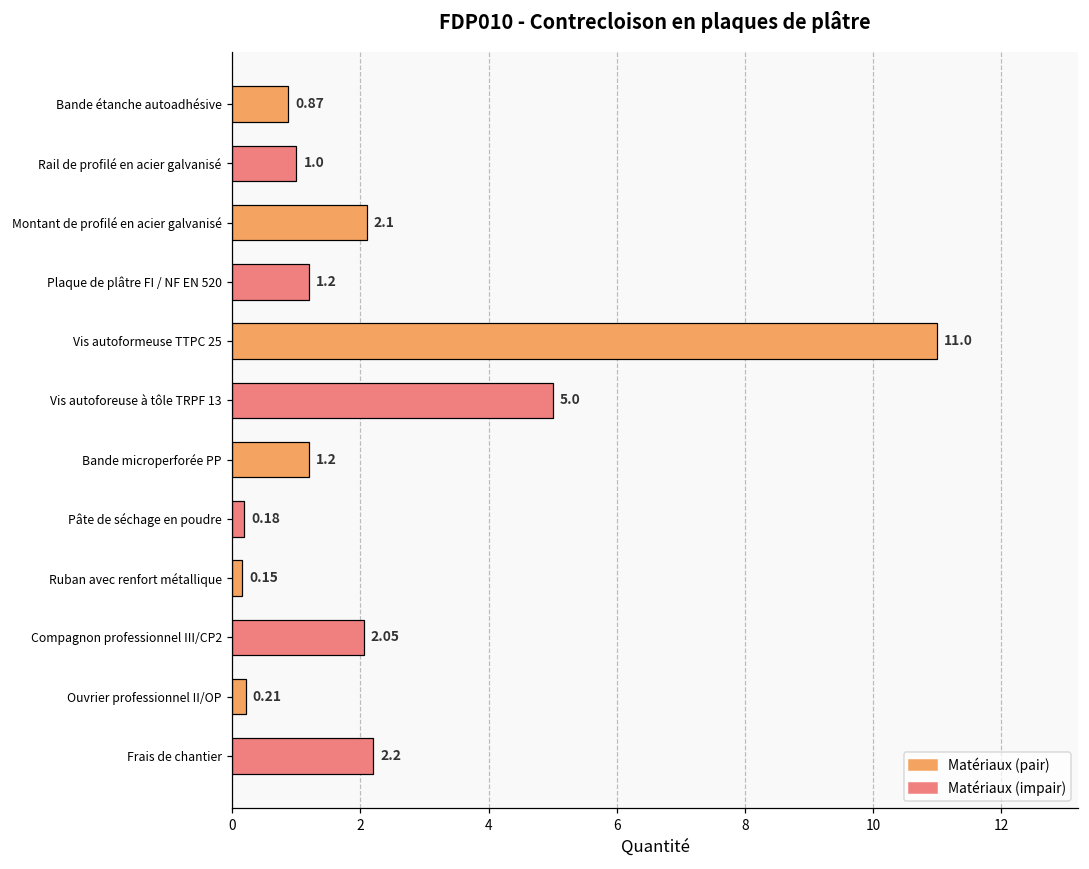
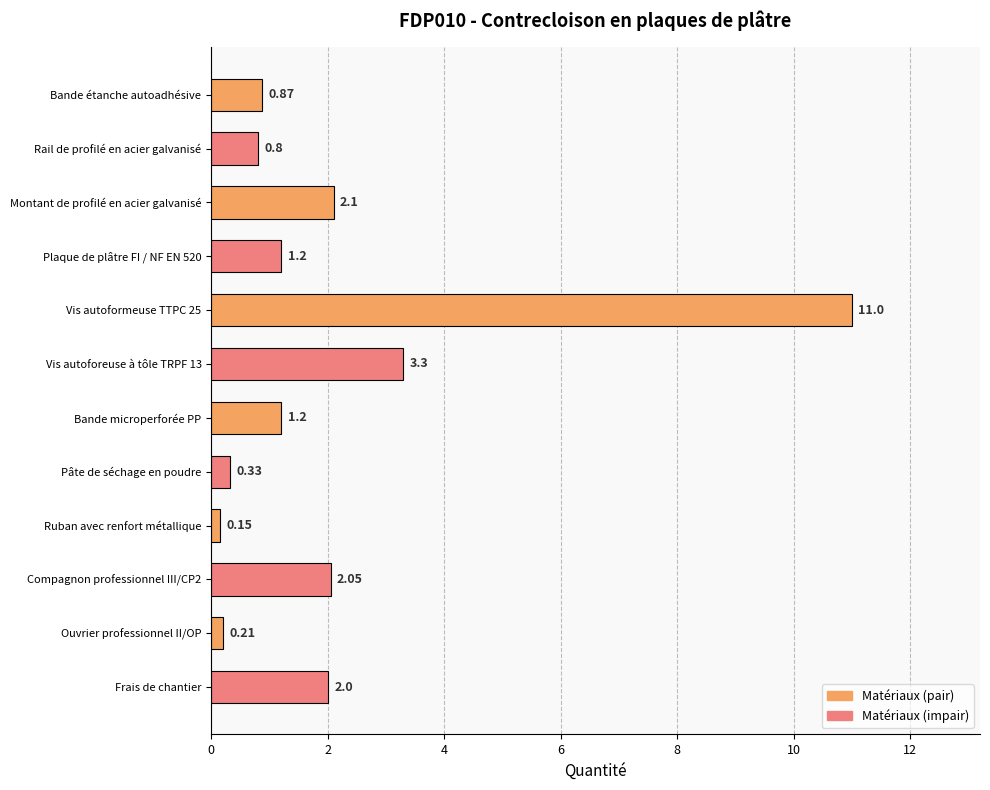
Rail de profilé en acier galvanisé: 1.0 -> 0.8
Vis autoforeuse à tôle TRPF 13: 5.0 -> 3.3
Pâte de séchage en poudre: 0.18 -> 0.33
Frais de chantier: 2.2 -> 2.0
